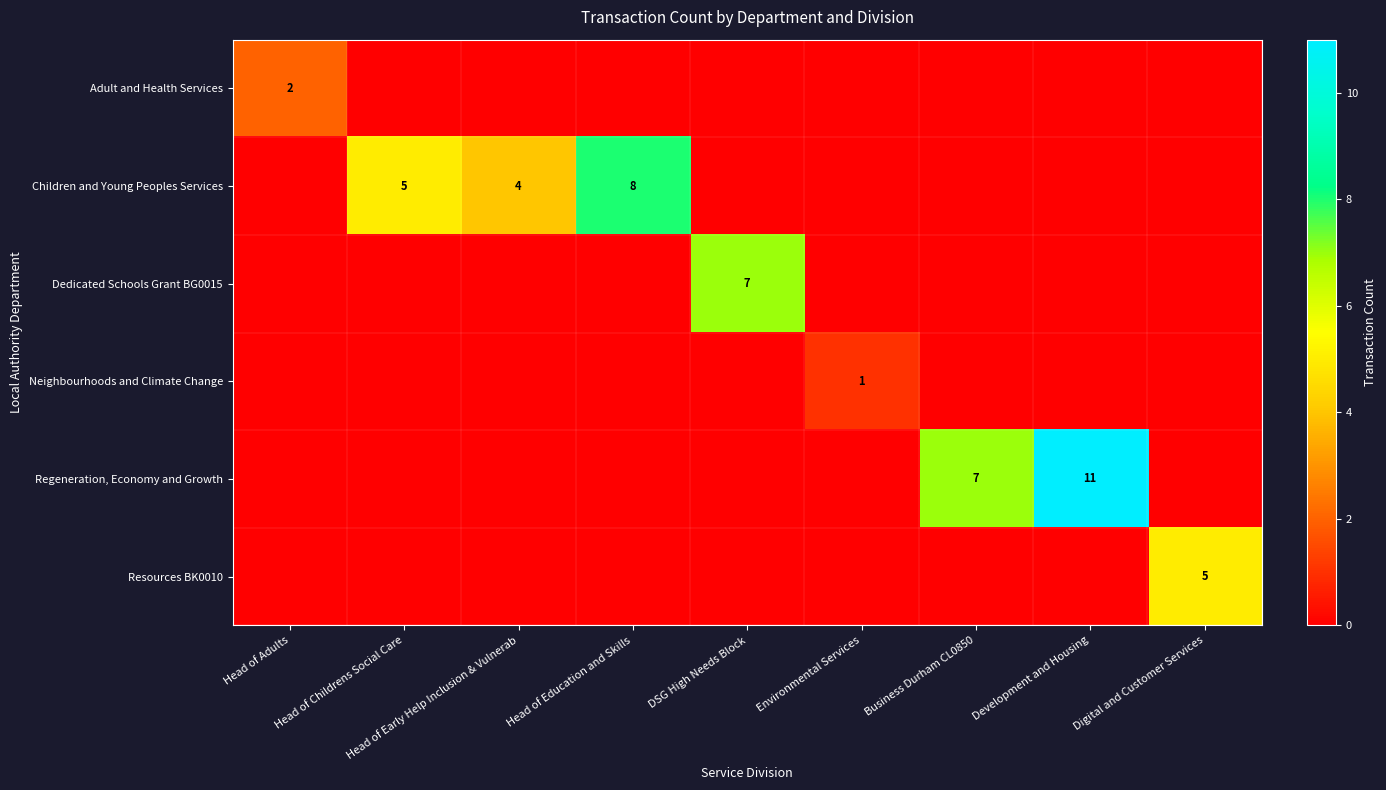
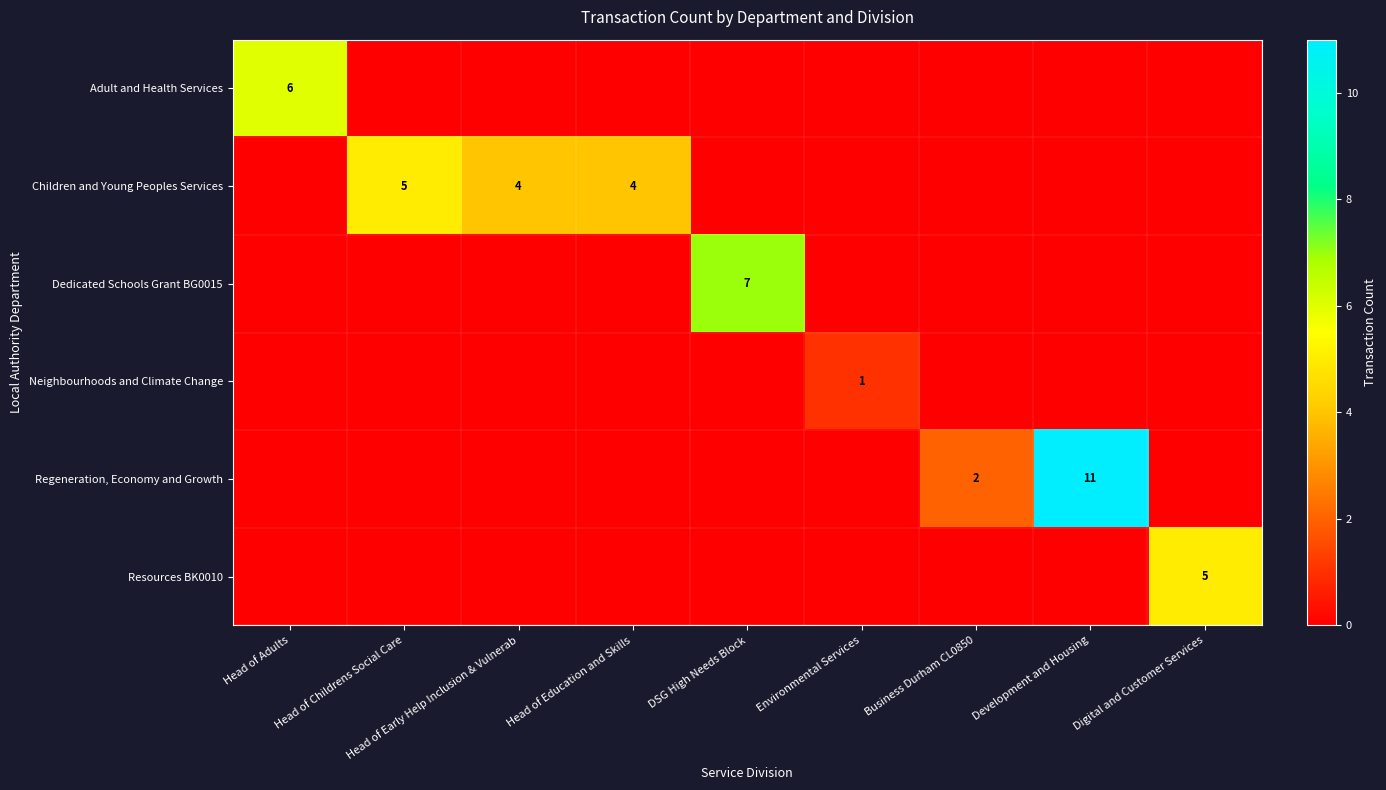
Adult and Health Services, Head of Adults: 2 -> 6
Children and Young Peoples Services, Head of Education and Skills: 8 -> 4
Regeneration, Economy and Growth, Business Durham CL0850: 7 -> 2
